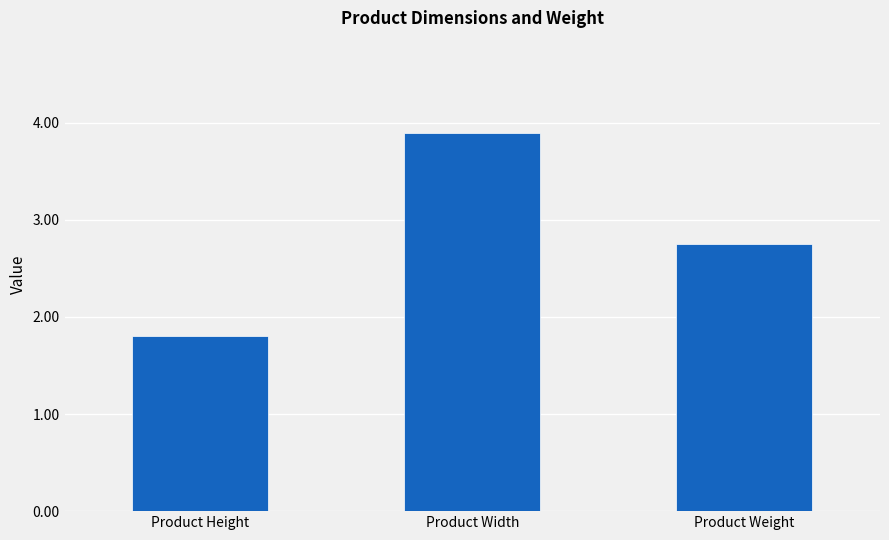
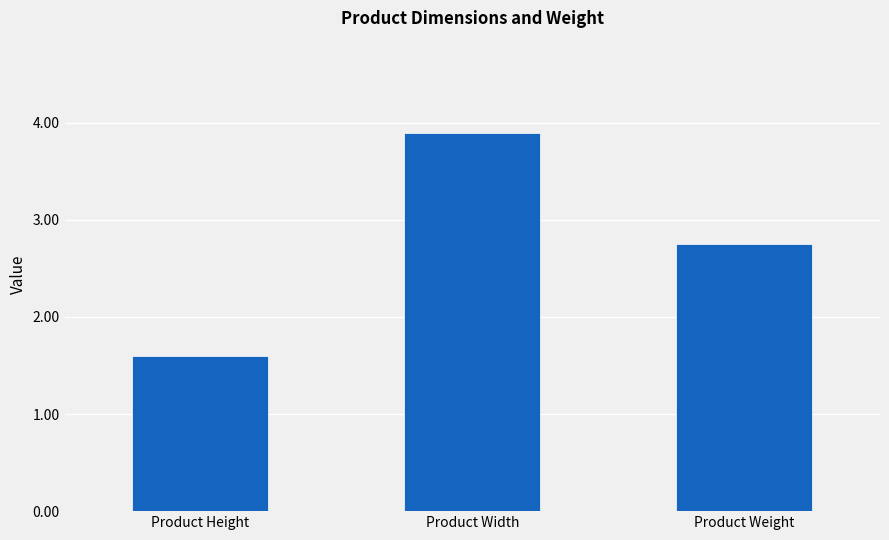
Product Height: 1.8 -> 1.6
